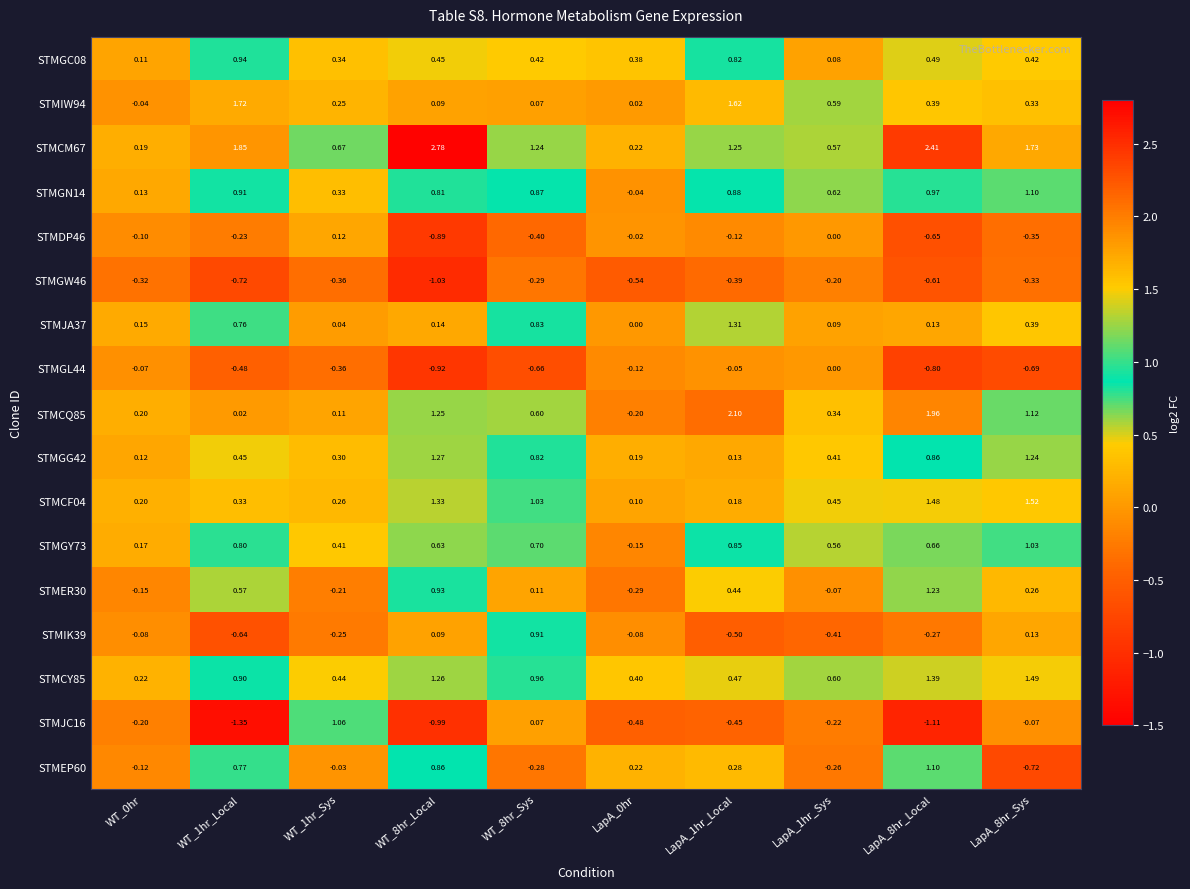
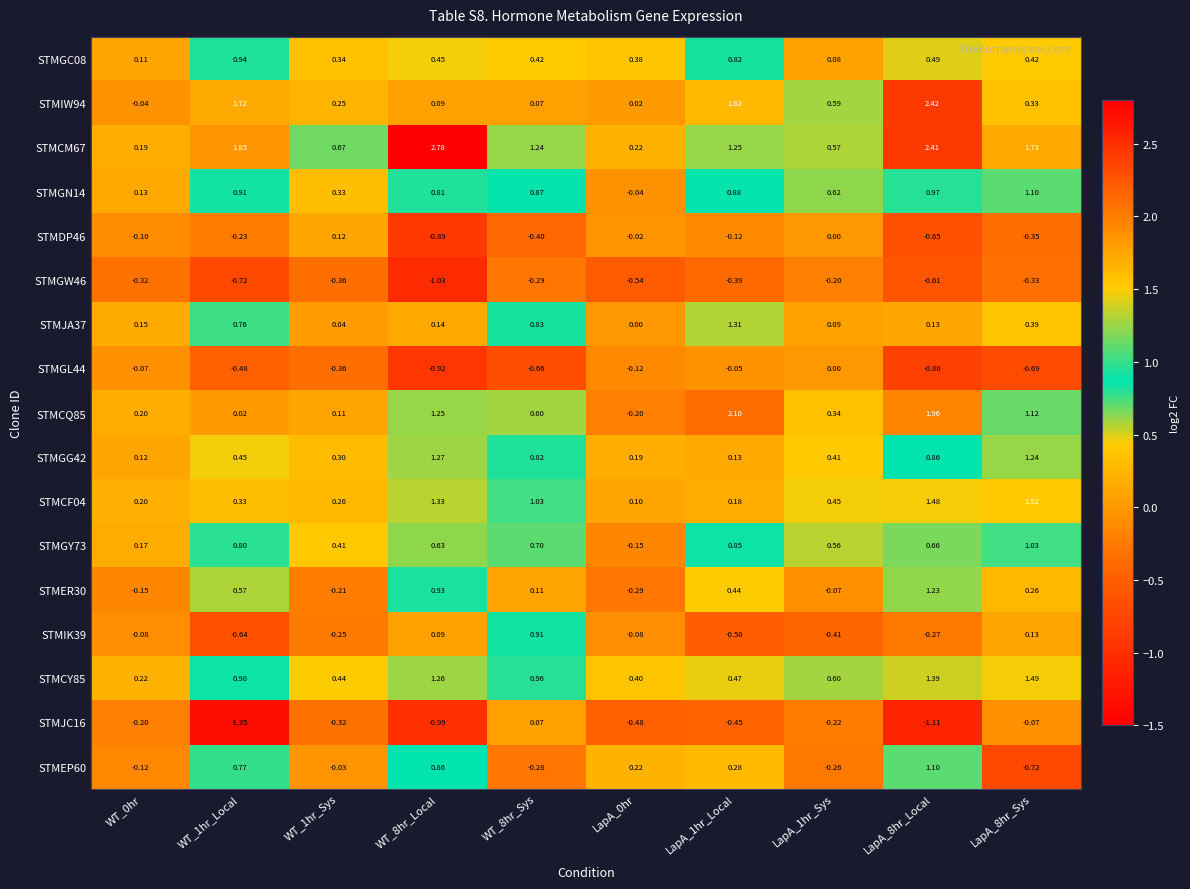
STMIW94, LapA_8hr_Local: 0.39 -> 2.42
STMJC16, WT_1hr_Sys: 1.06 -> -0.32
